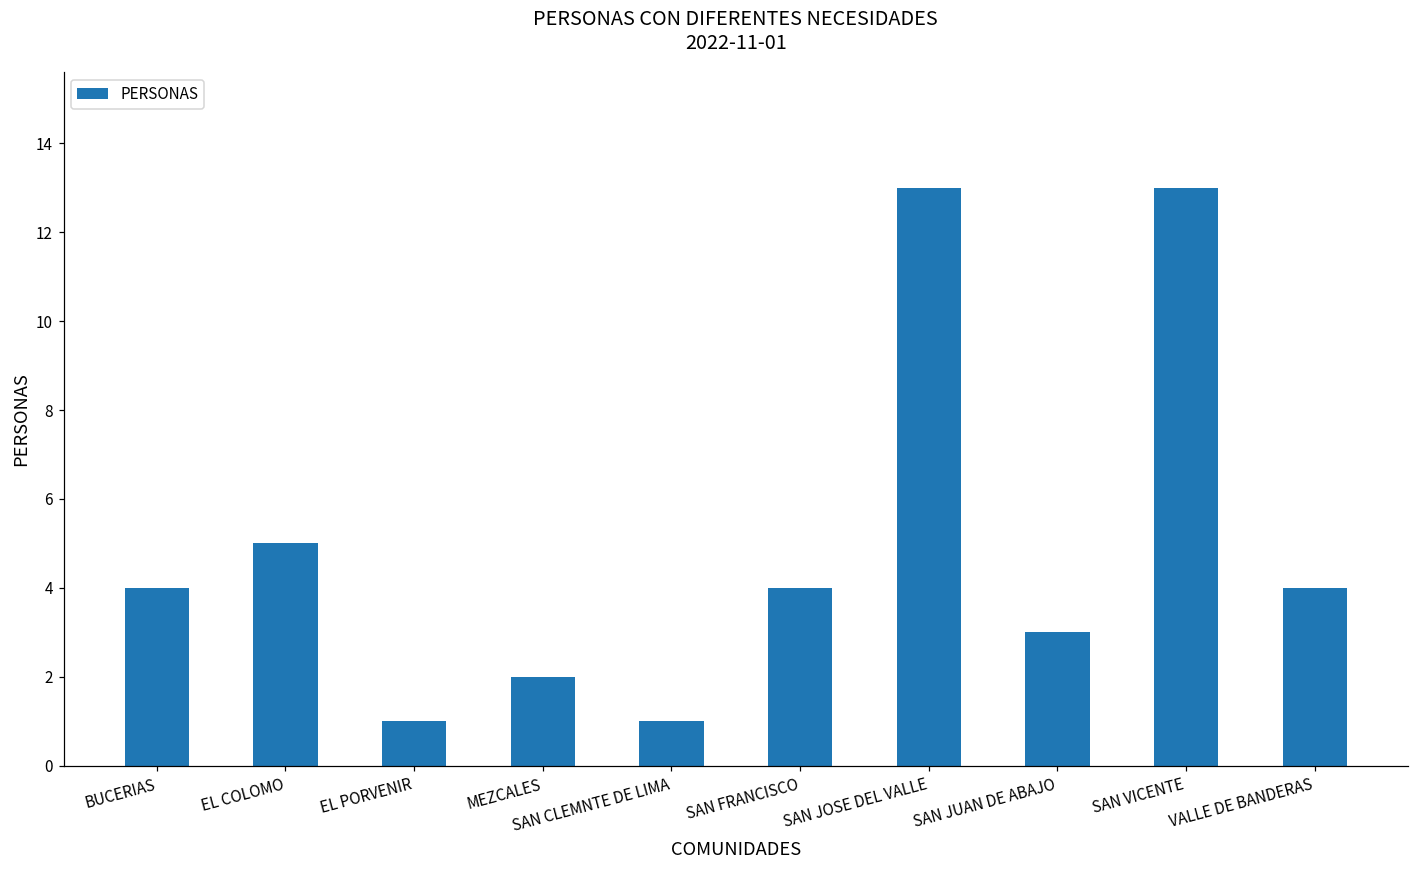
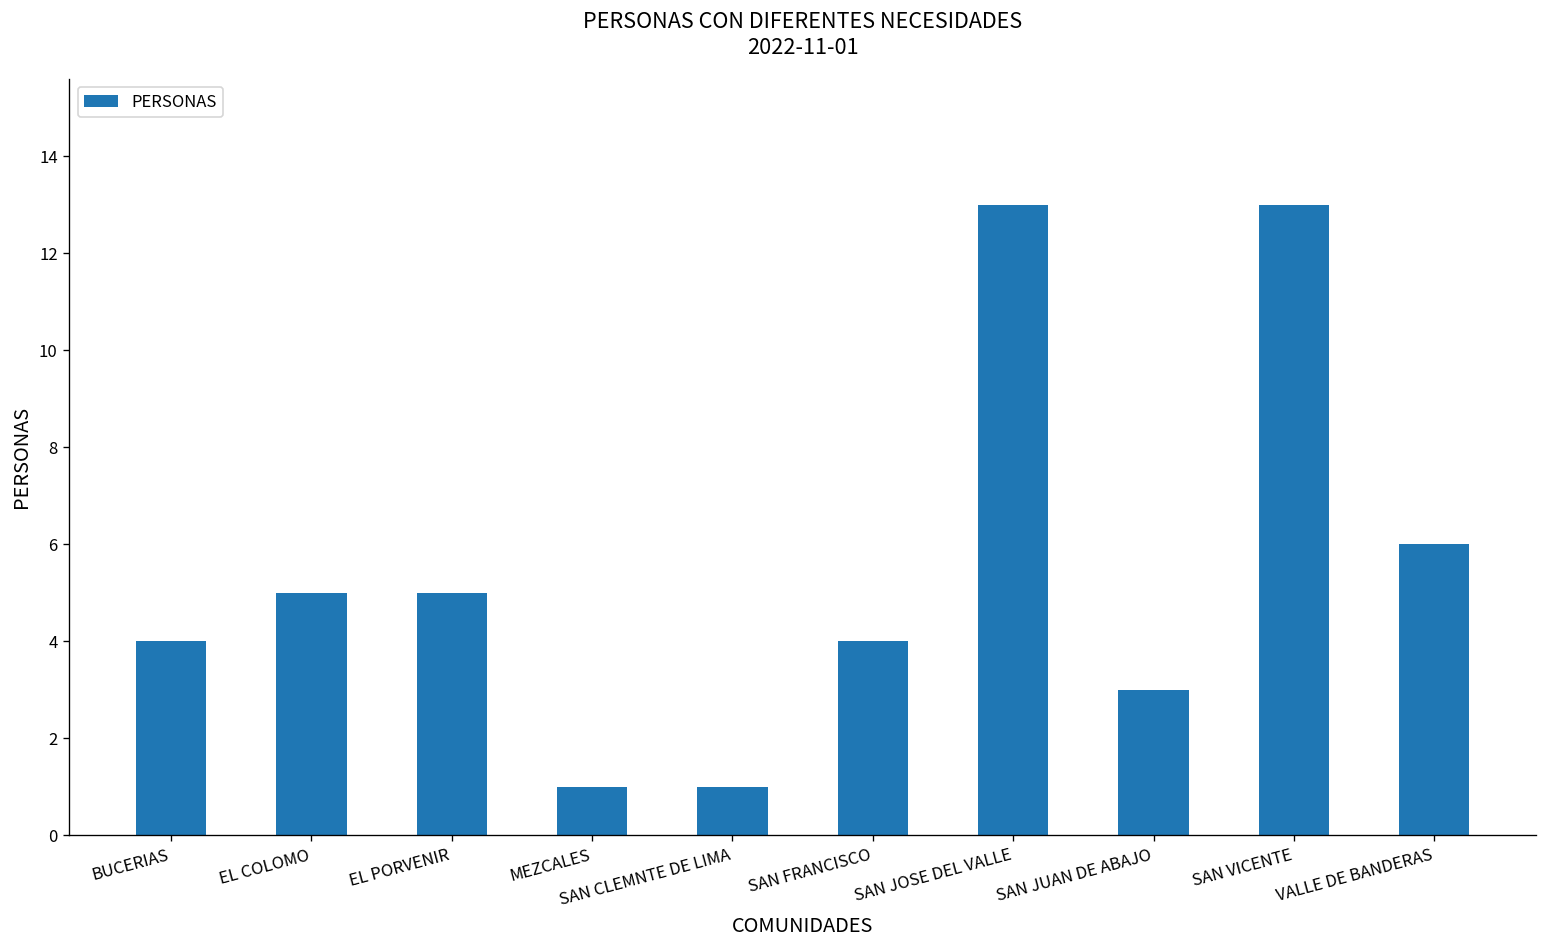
EL PORVENIR: 1 -> 5
MEZCALES: 2 -> 1
VALLE DE BANDERAS: 4 -> 6
